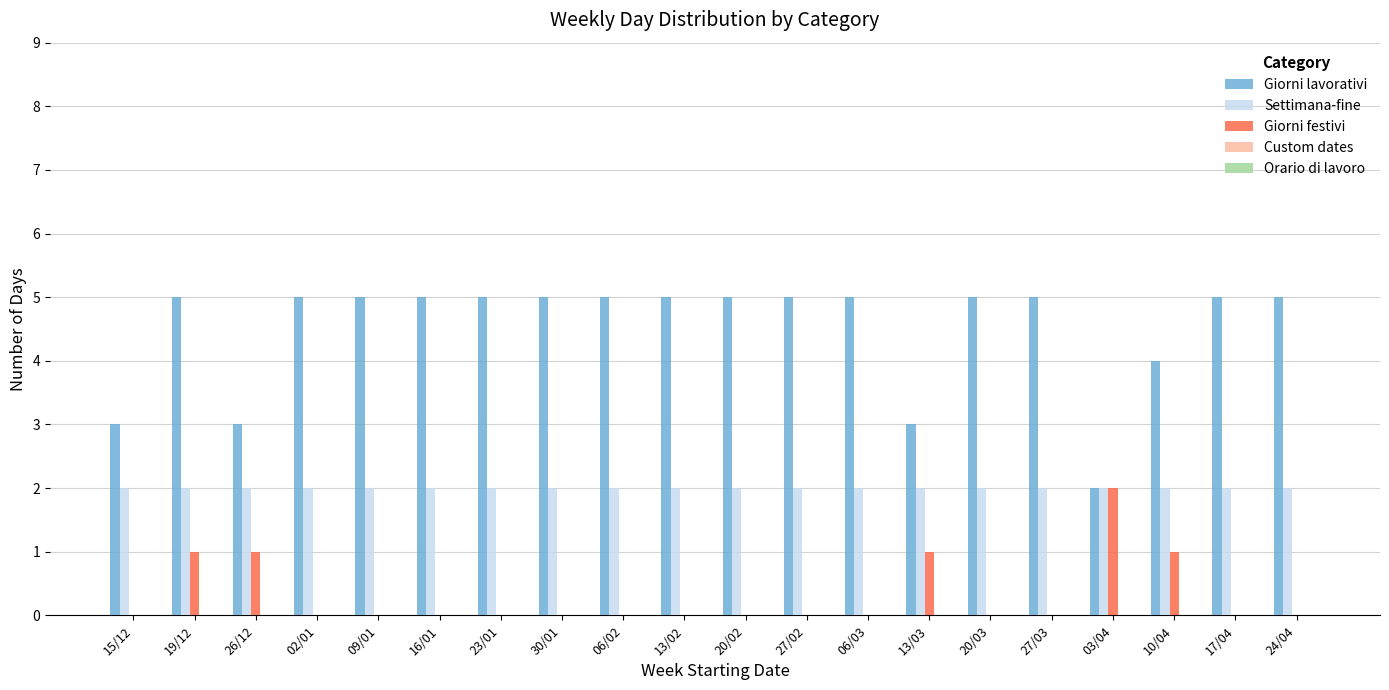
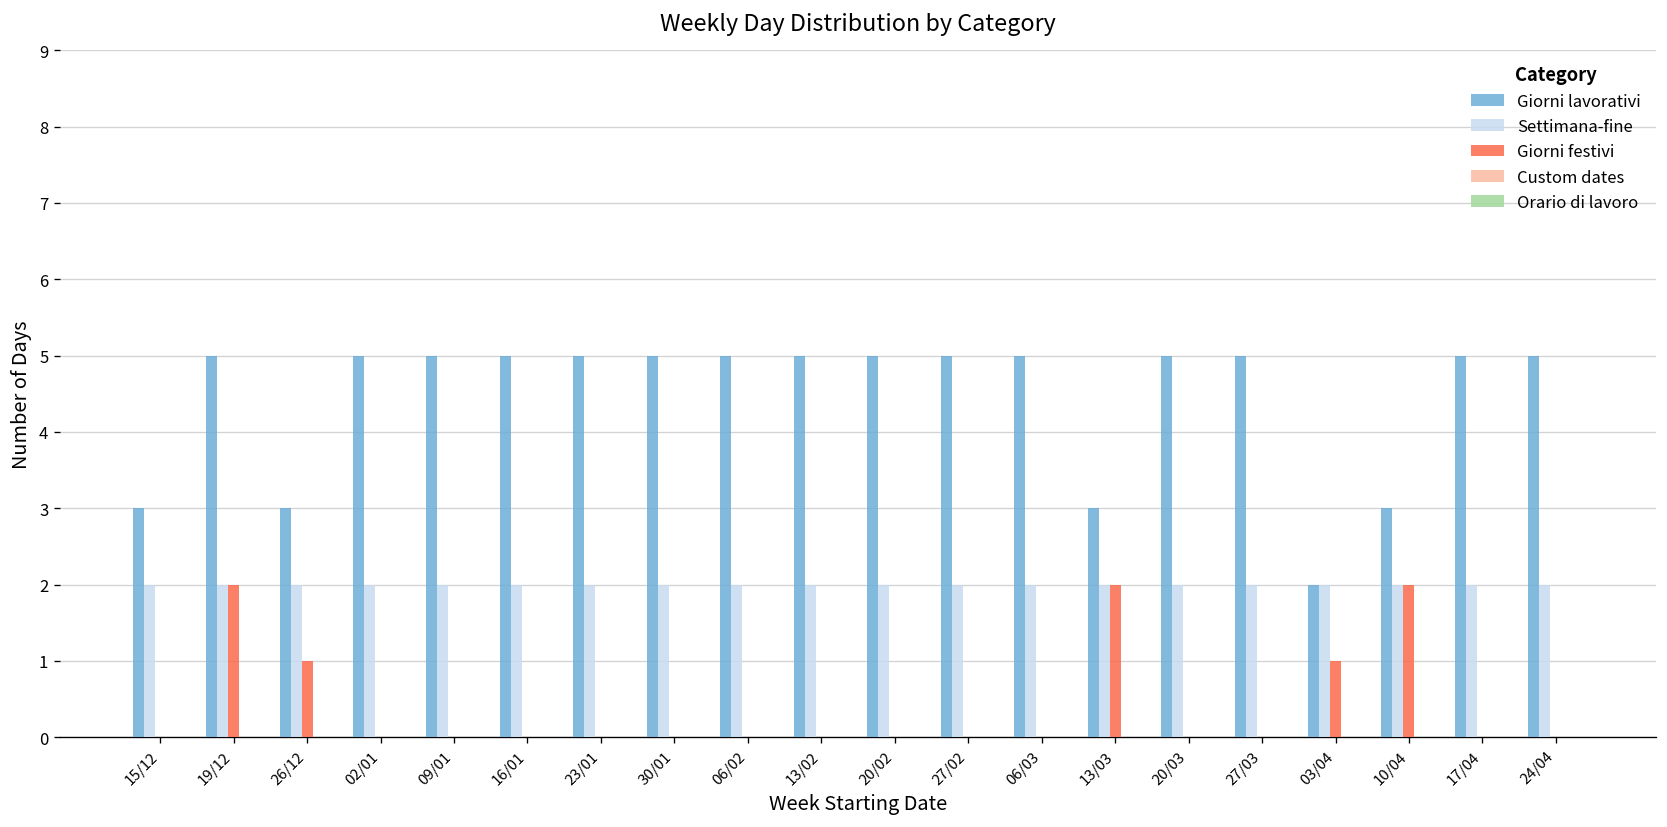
Giorni festivi, 19/12: 1 -> 2
Giorni festivi, 13/03: 1 -> 2
Giorni festivi, 03/04: 2 -> 1
Giorni lavorativi, 10/04: 4 -> 3
Giorni festivi, 10/04: 1 -> 2
